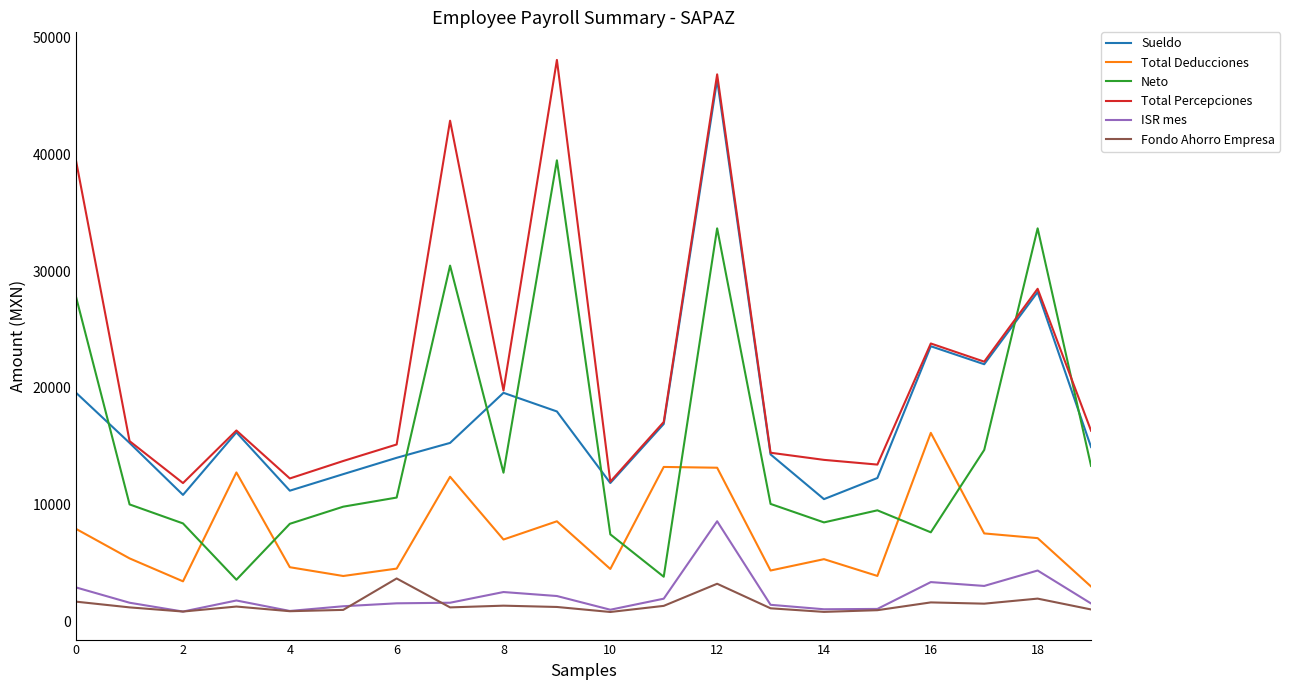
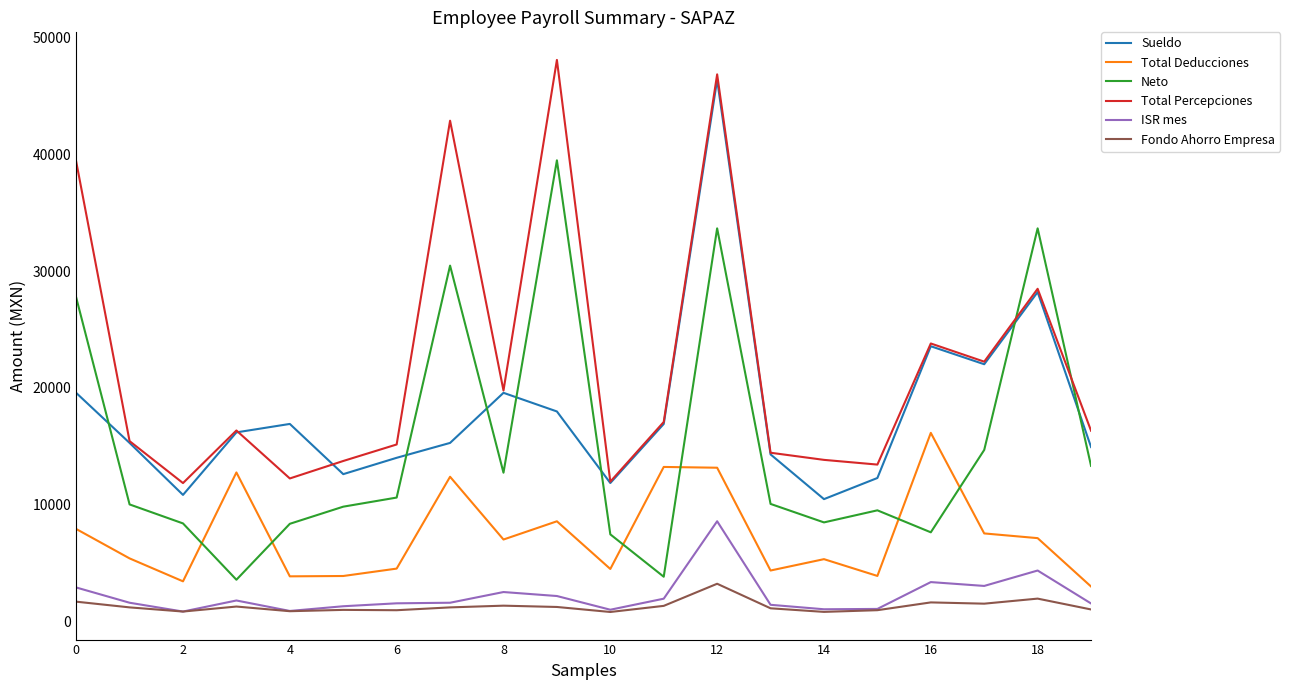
Sueldo, 4: 11200 -> 16900
Total Deducciones, 4: 4700 -> 3900
Fondo Ahorro Empresa, 6: 3700 -> 1000
